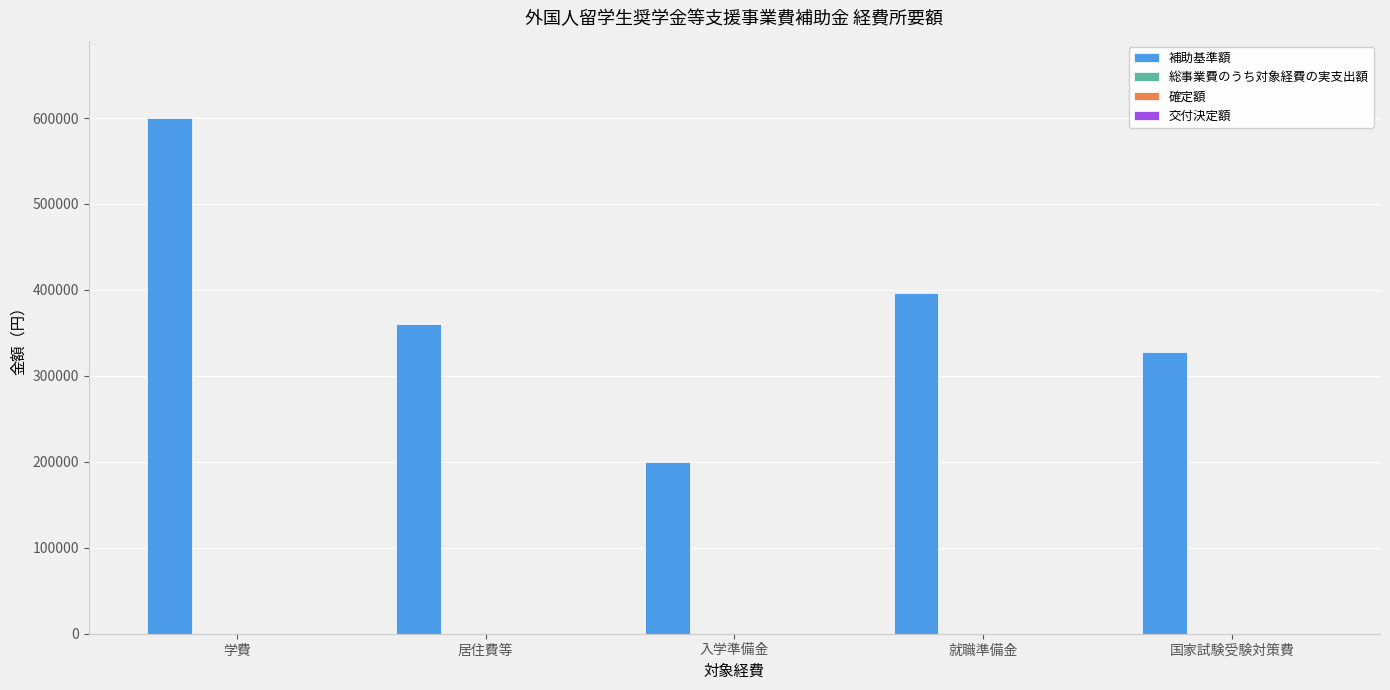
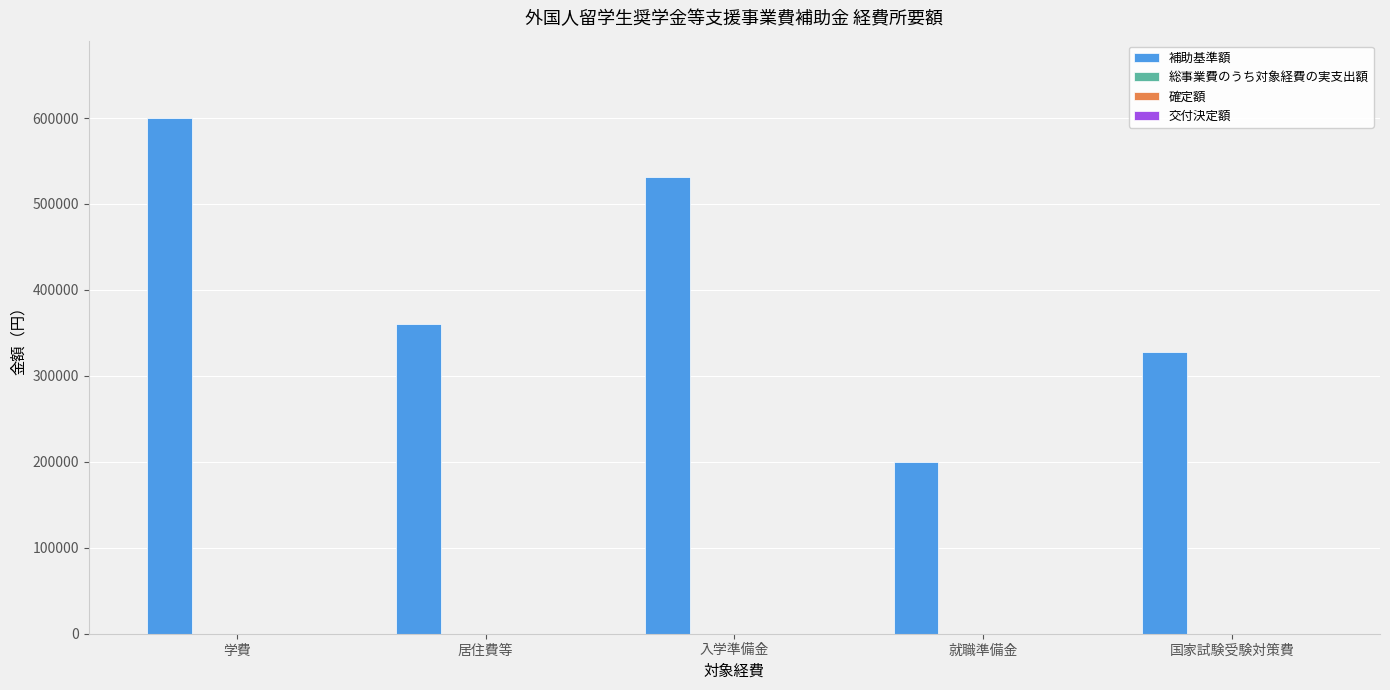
補助基準額, 入学準備金: 200000 -> 530000
補助基準額, 就職準備金: 400000 -> 200000
